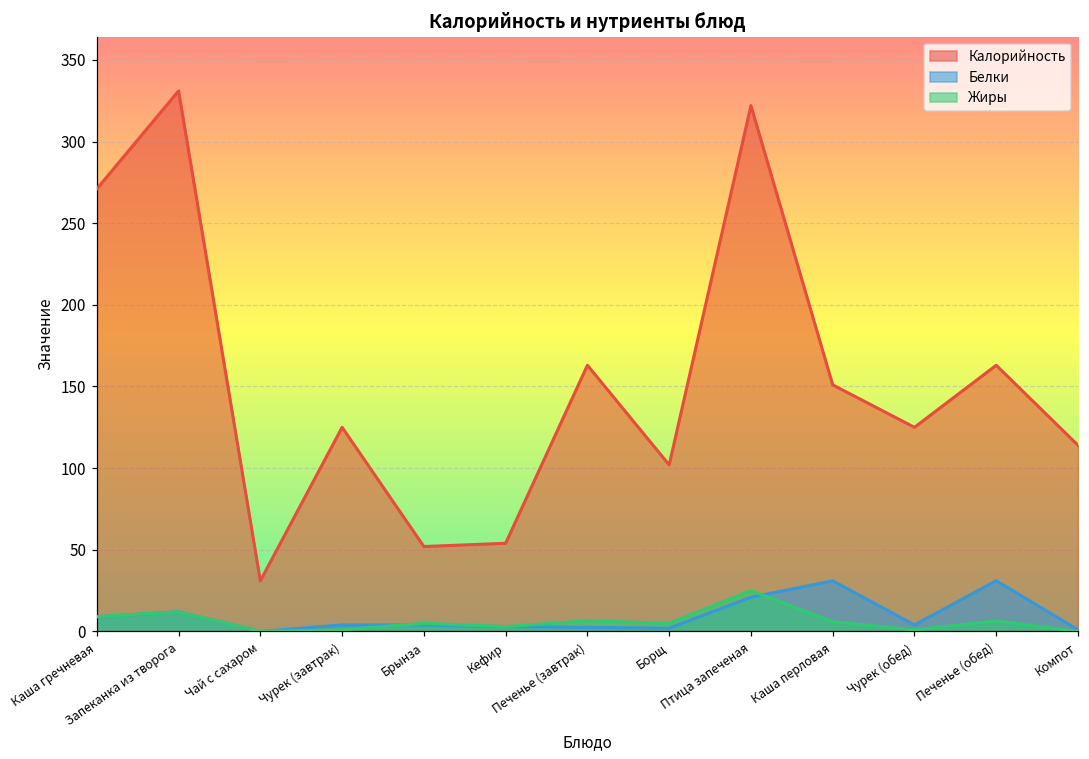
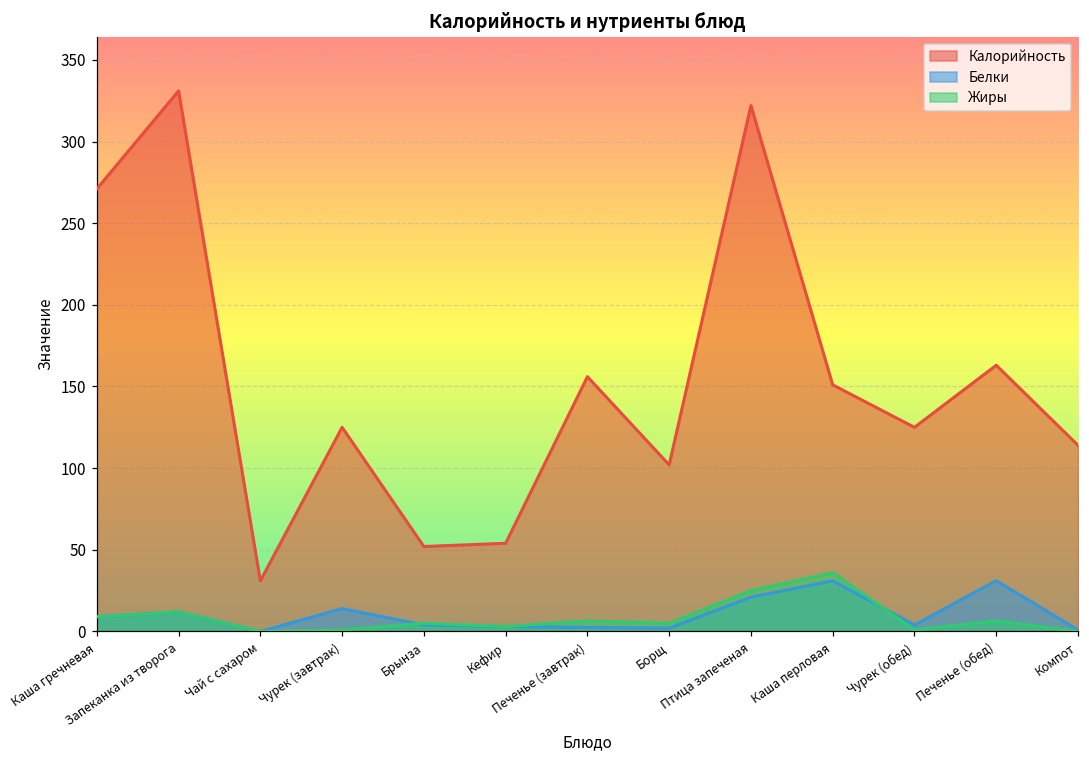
Белки, Чурек (завтрак): 4 -> 14
Калорийность, Печенье (завтрак): 163 -> 156
Жиры, Каша перловая: 6 -> 36
